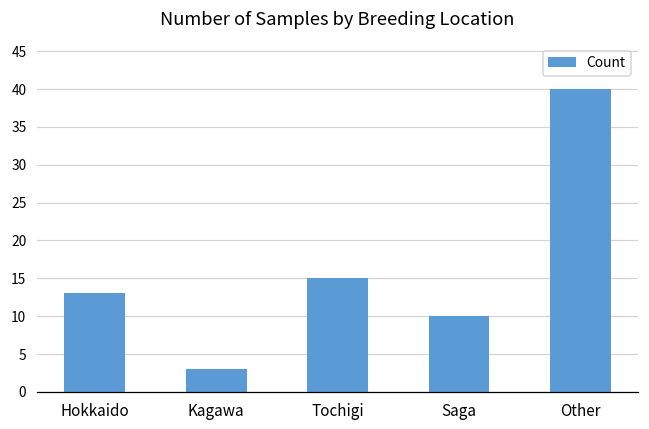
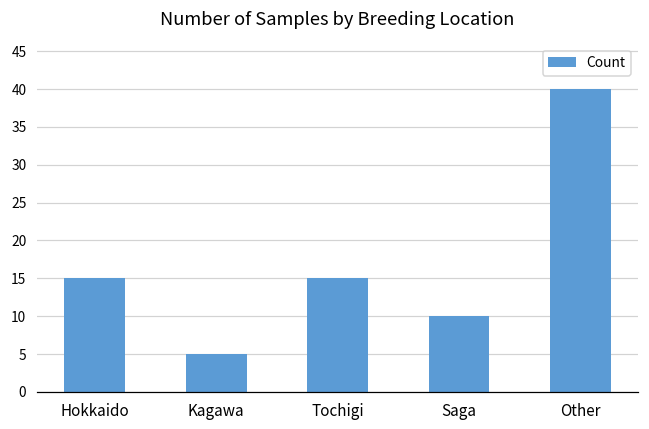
Hokkaido: 13 -> 15
Kagawa: 3 -> 5
